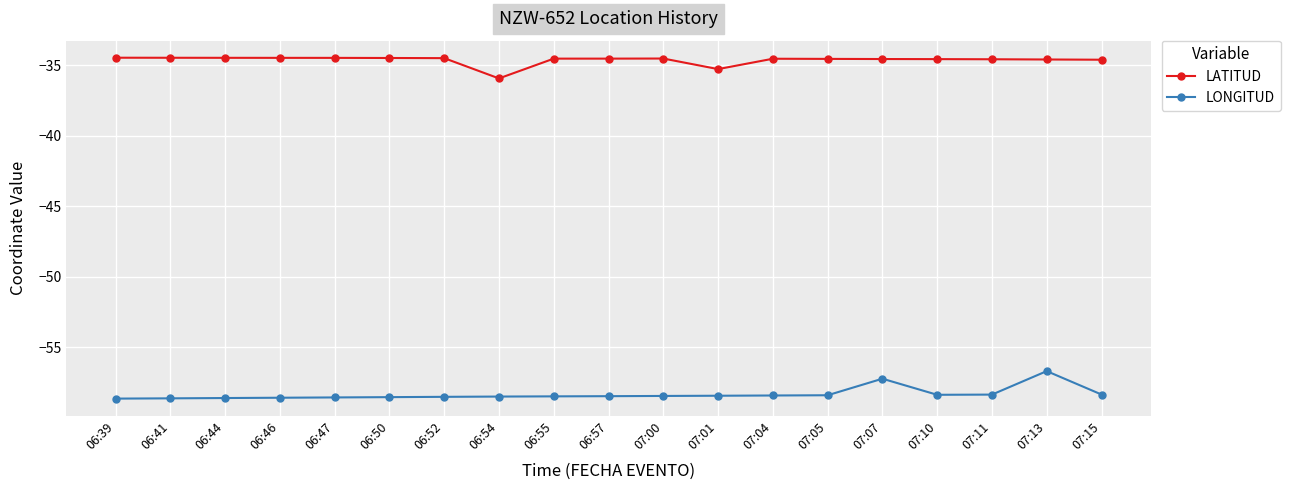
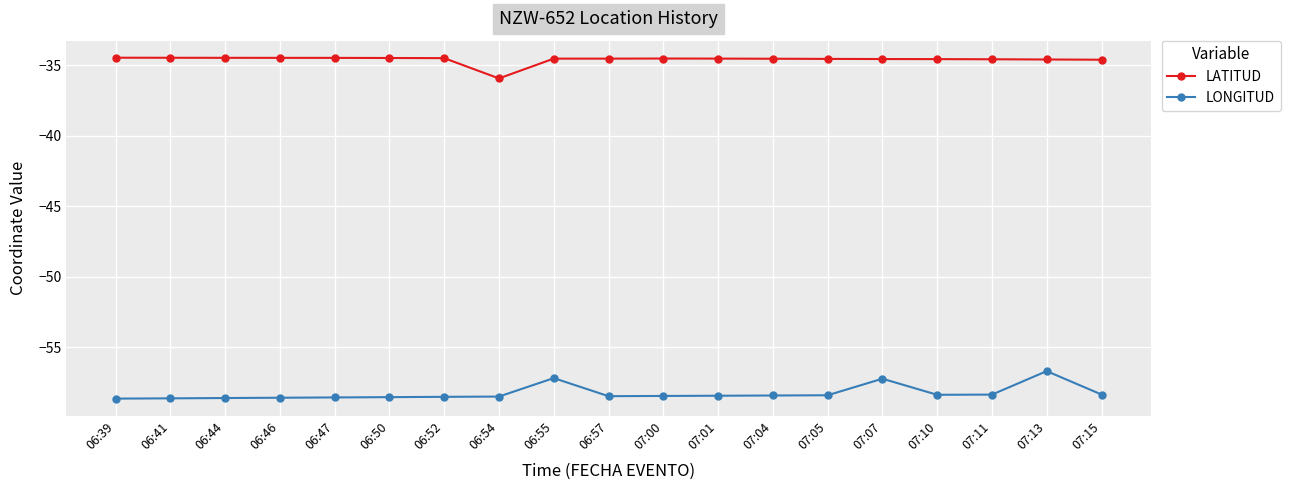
LONGITUD, 06:55: -58.5 -> -57.2
LATITUD, 07:01: -35.3 -> -34.5
